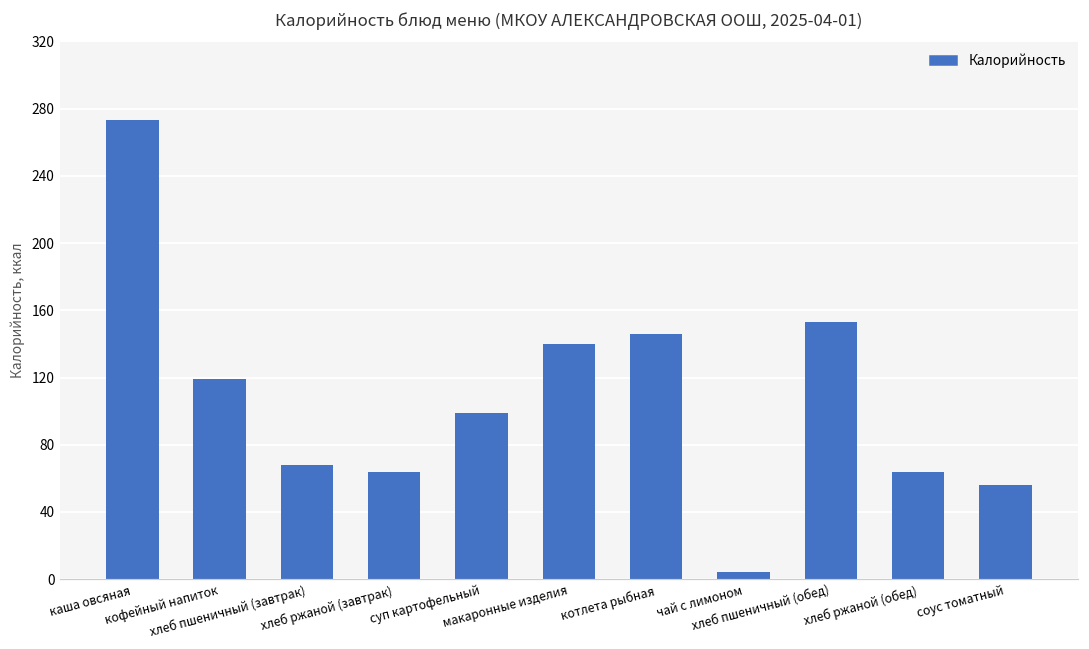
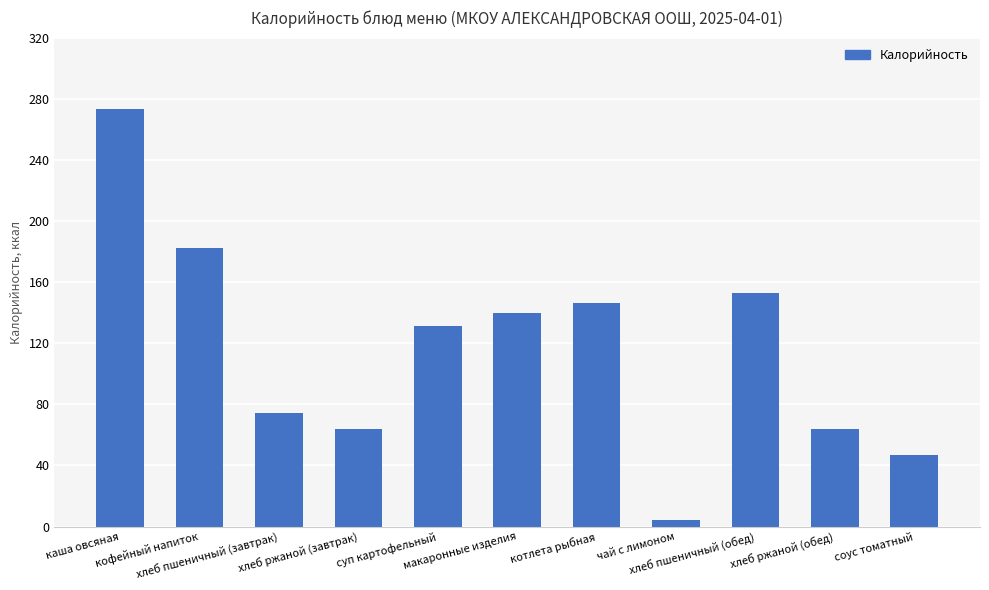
кофейный напиток: 119 -> 182
хлеб пшеничный (завтрак): 68 -> 74
суп картофельный: 99 -> 131
соус томатный: 56 -> 47
